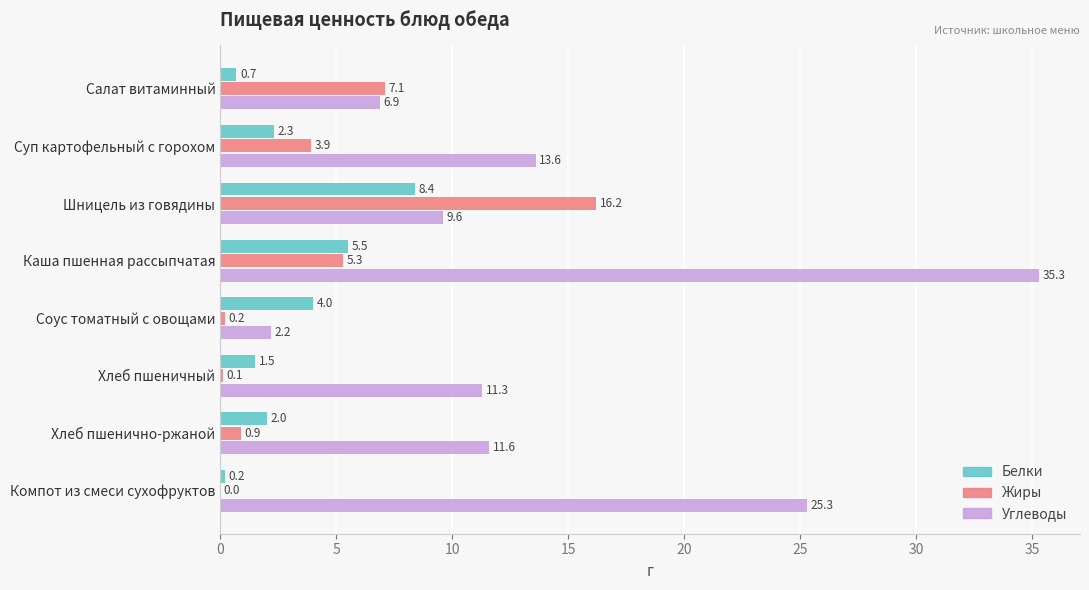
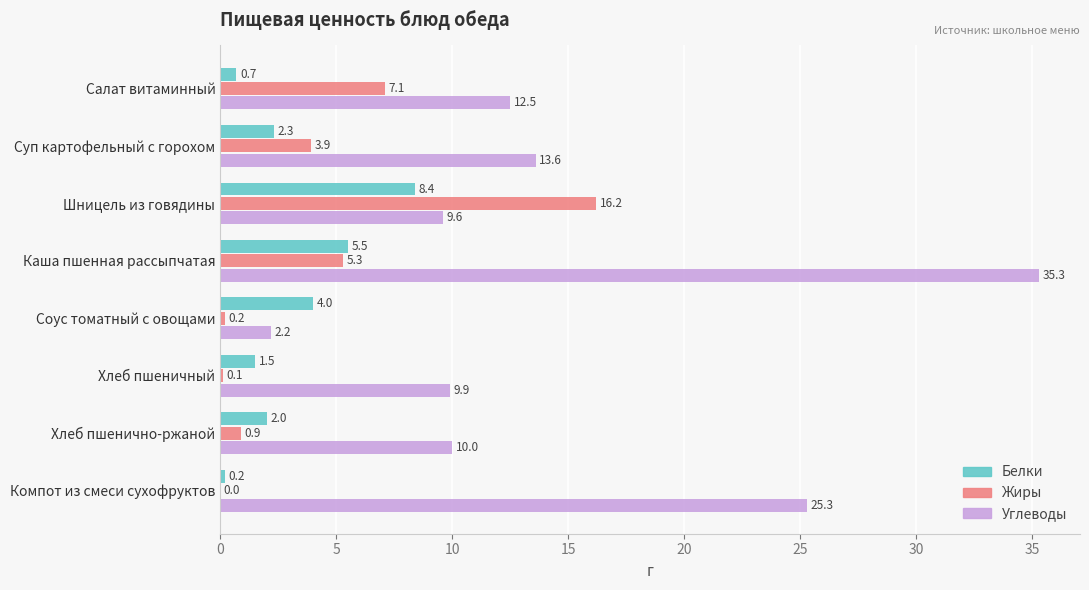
Углеводы, Салат витаминный: 6.9 -> 12.5
Углеводы, Хлеб пшеничный: 11.3 -> 9.9
Углеводы, Хлеб пшенично-ржаной: 11.6 -> 10.0
